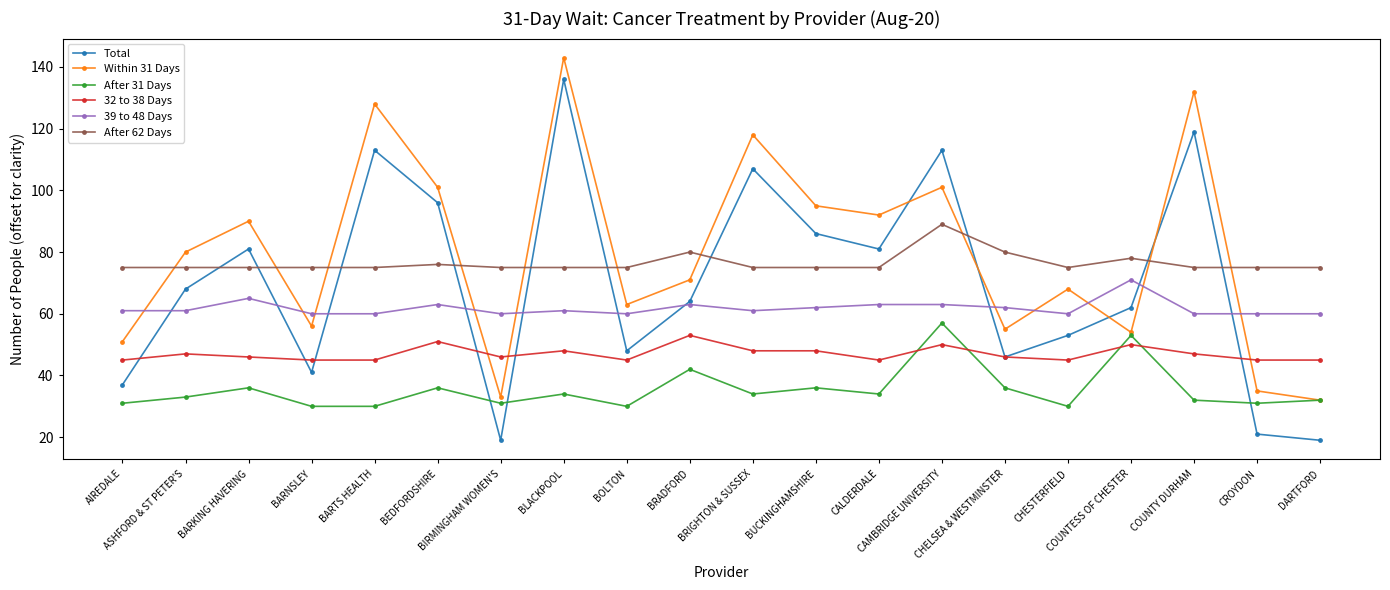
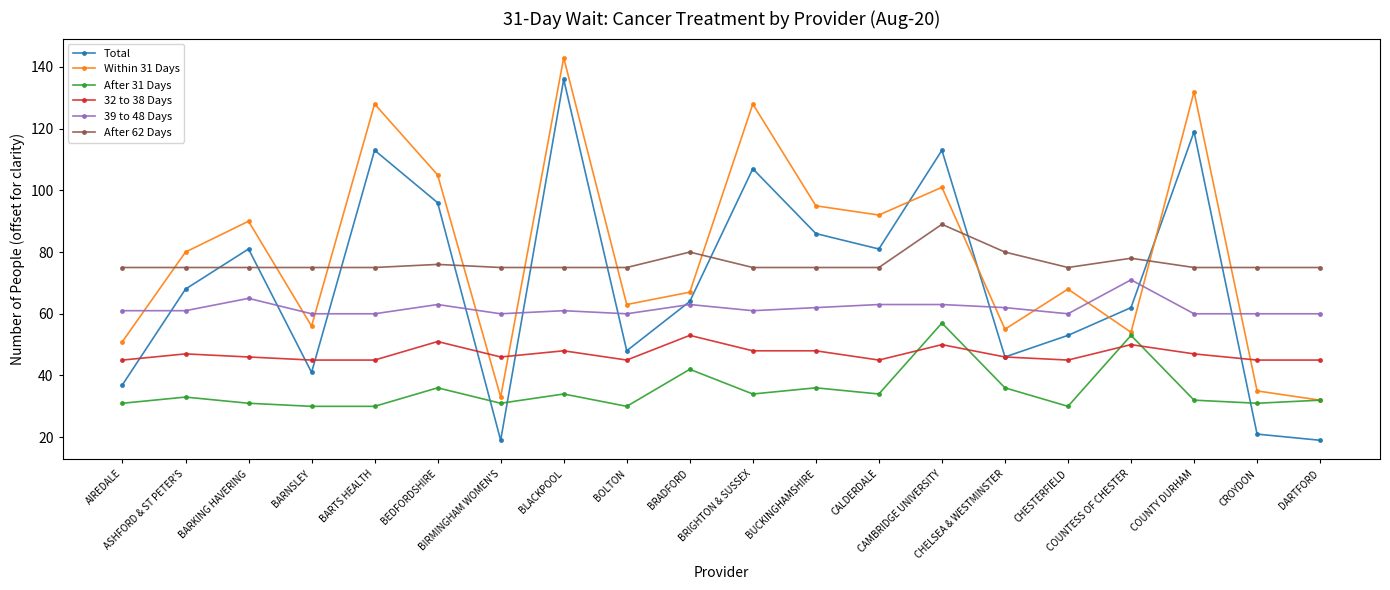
After 31 Days, BARKING HAVERING: 36 -> 31
Within 31 Days, BEDFORDSHIRE: 101 -> 105
Within 31 Days, BRADFORD: 71 -> 67
Within 31 Days, BRIGHTON & SUSSEX: 118 -> 128
